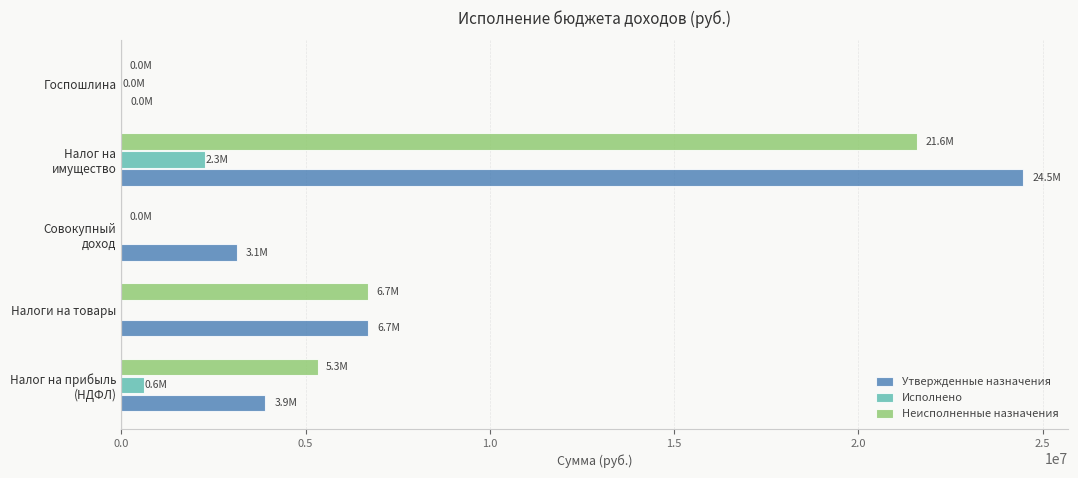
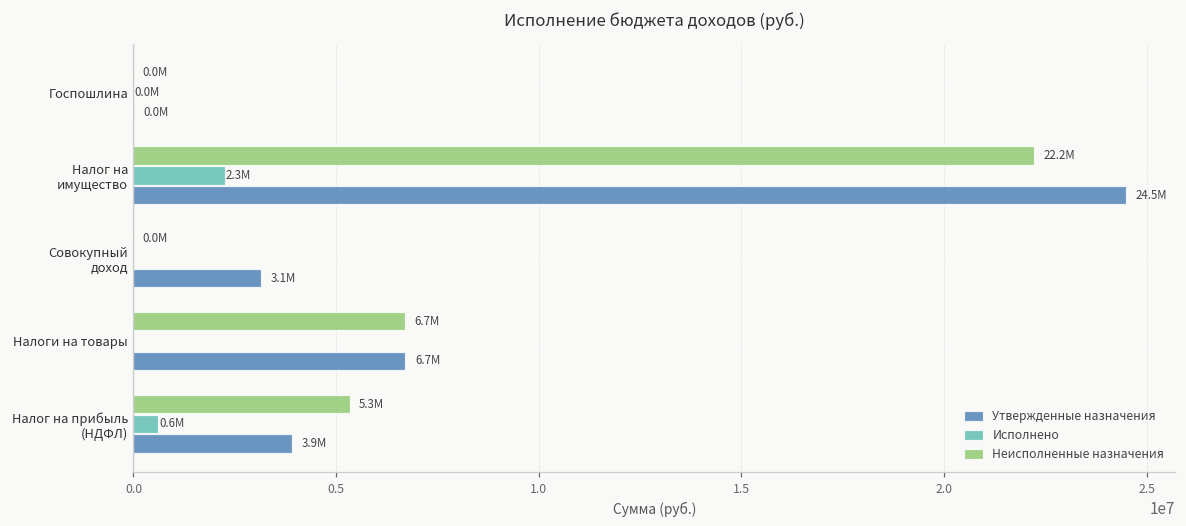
Неисполненные назначения, Налог на имущество: 21.6M -> 22.2M
